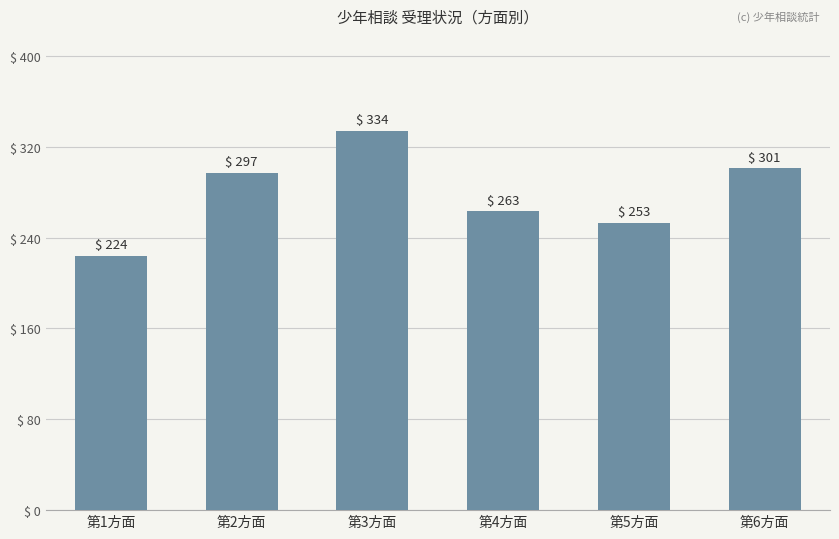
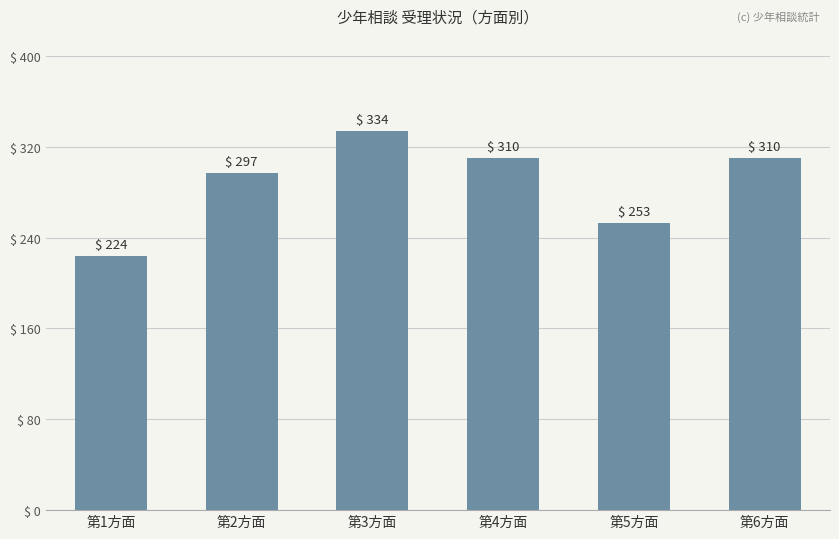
第4方面: 263 -> 310
第6方面: 301 -> 310
